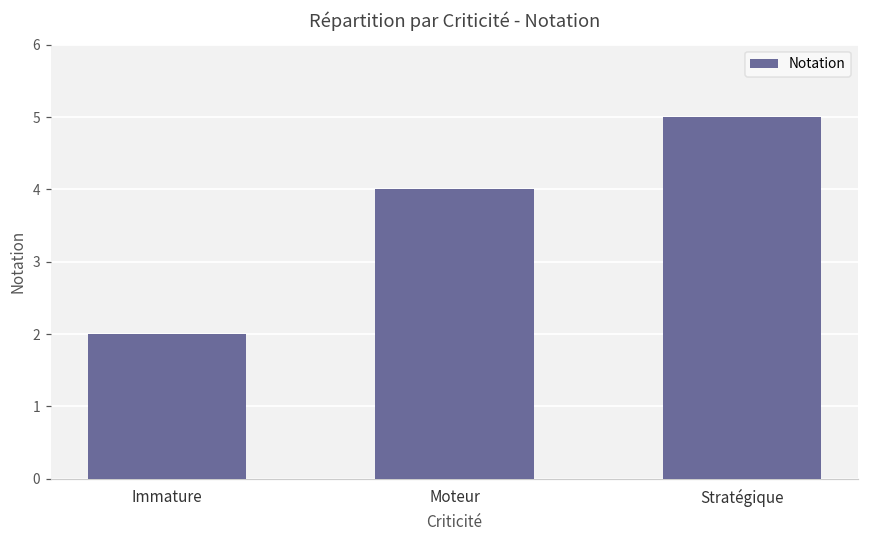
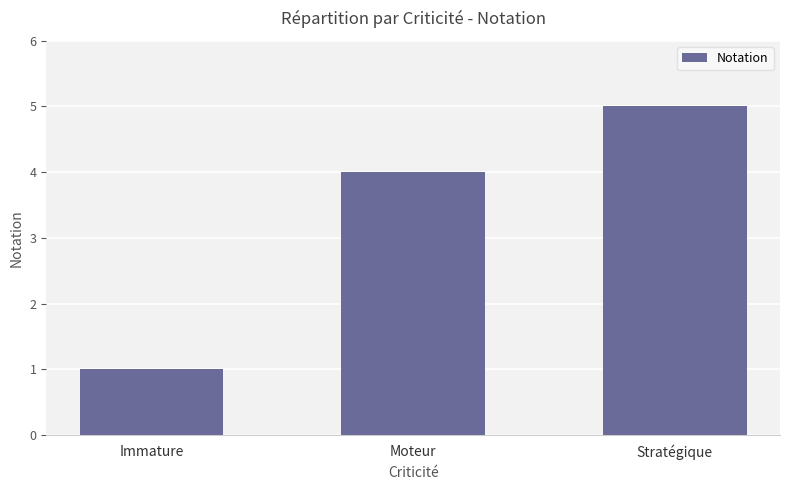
Immature: 2 -> 1
